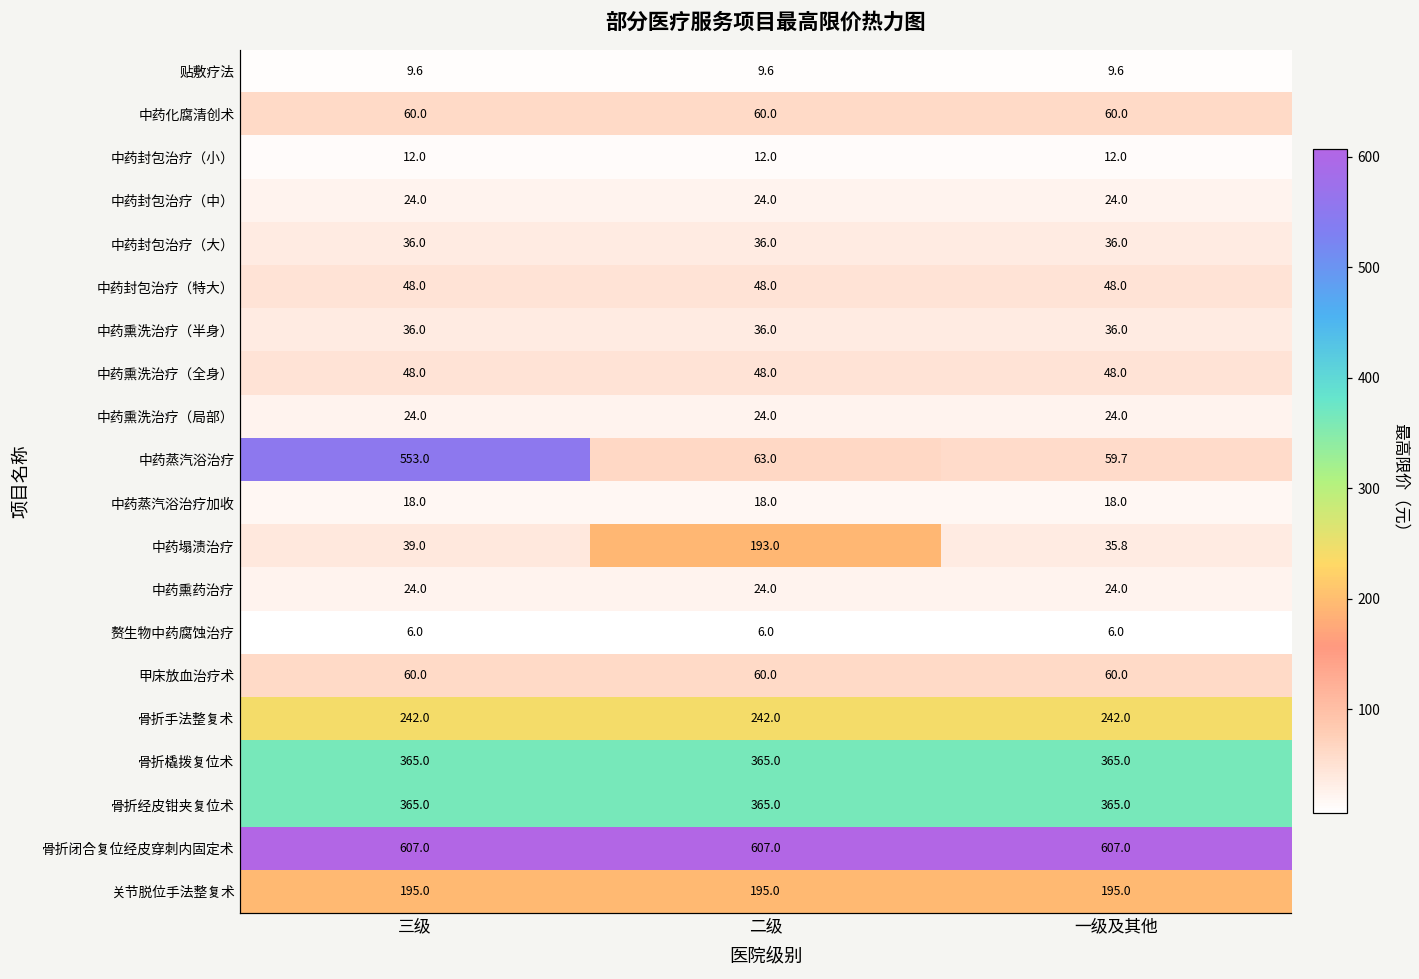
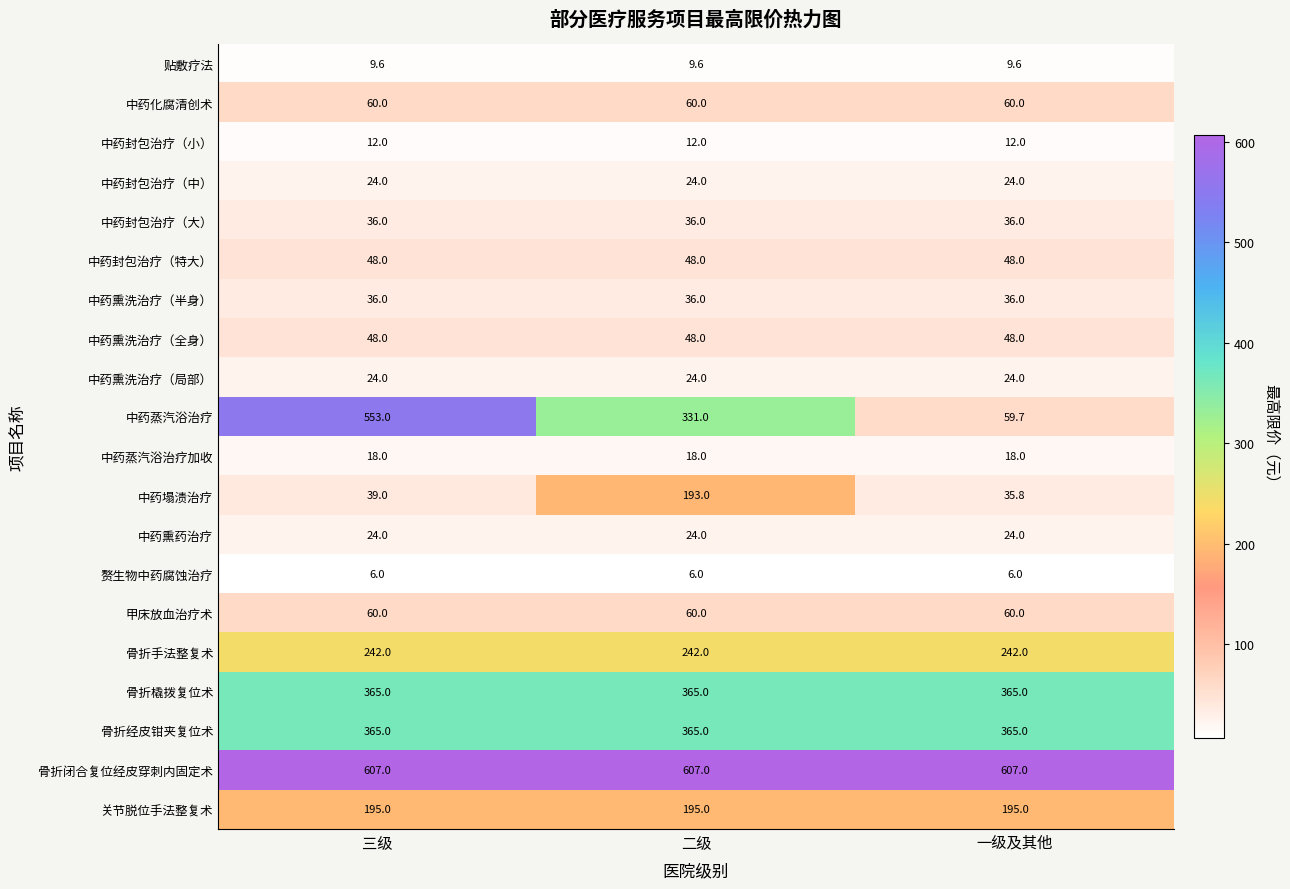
中药蒸汽浴治疗, 二级: 63.0 -> 331.0
